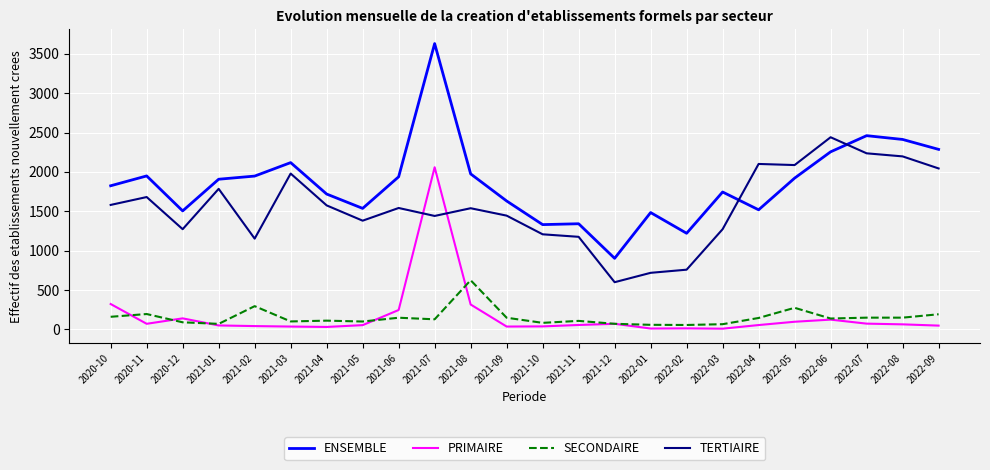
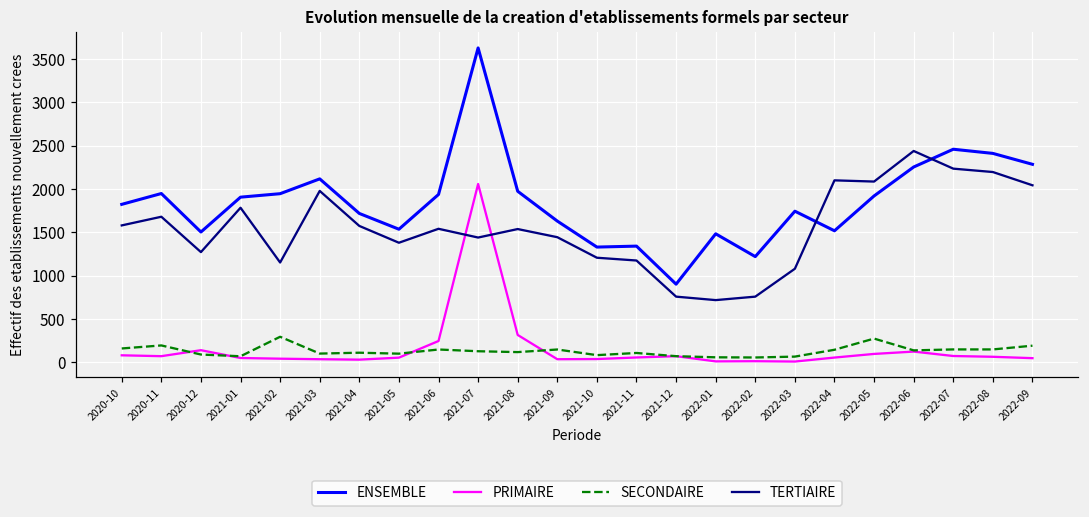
PRIMAIRE, 2020-10: 300 -> 100
SECONDAIRE, 2021-08: 600 -> 100
TERTIAIRE, 2021-12: 600 -> 800
TERTIAIRE, 2022-03: 1300 -> 1100
